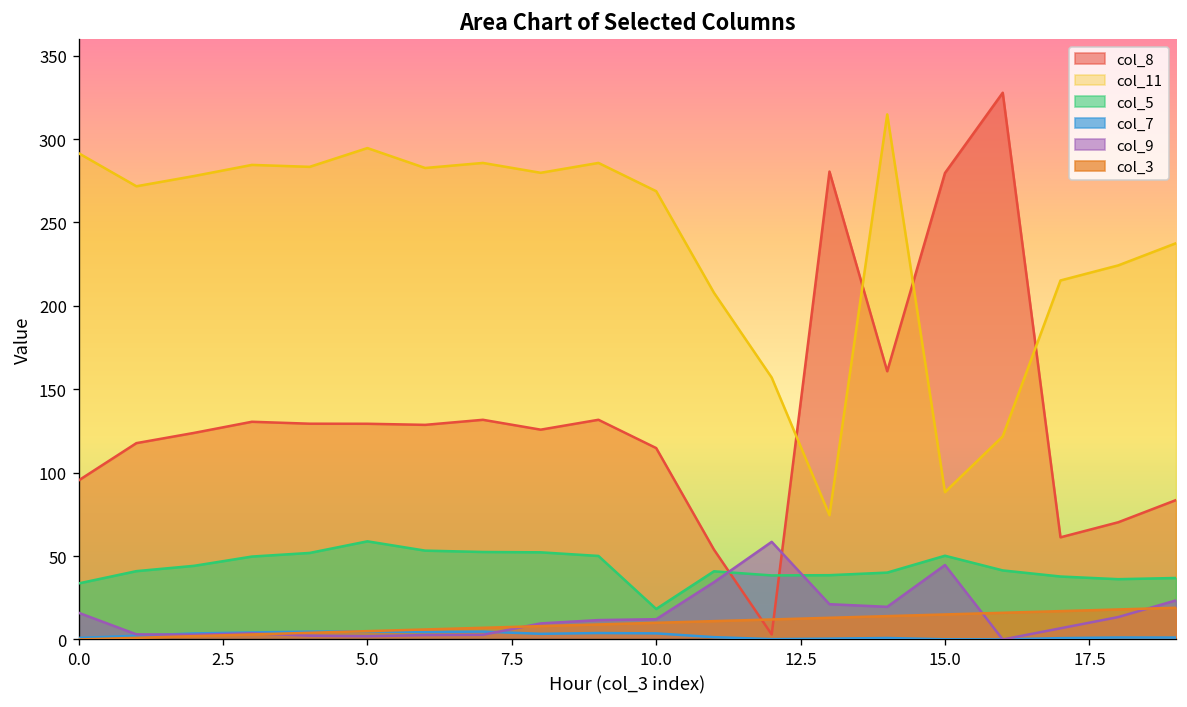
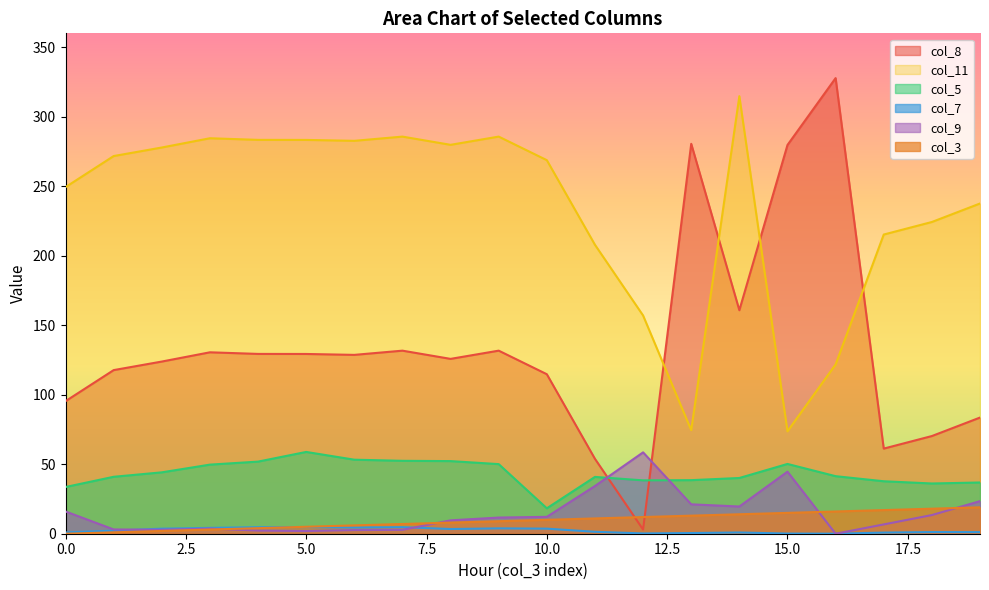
col_11, 0.0: 292 -> 249
col_11, 5.0: 295 -> 283
col_11, 15.0: 88 -> 74
